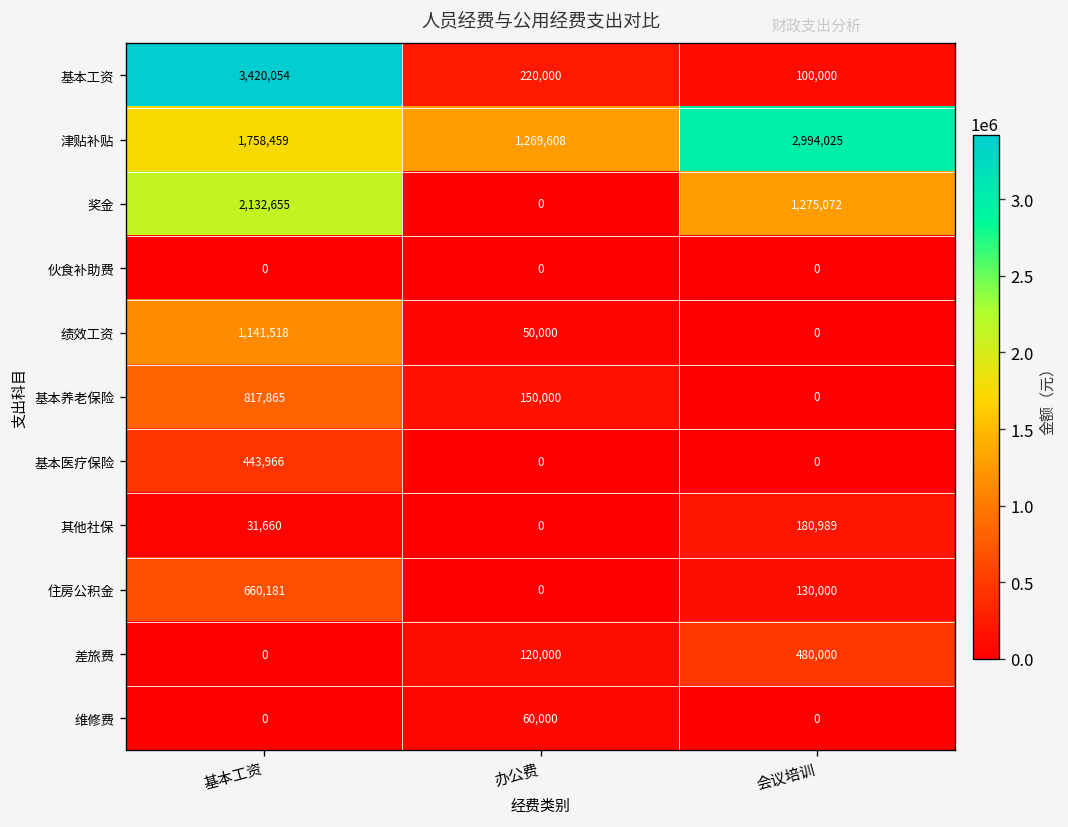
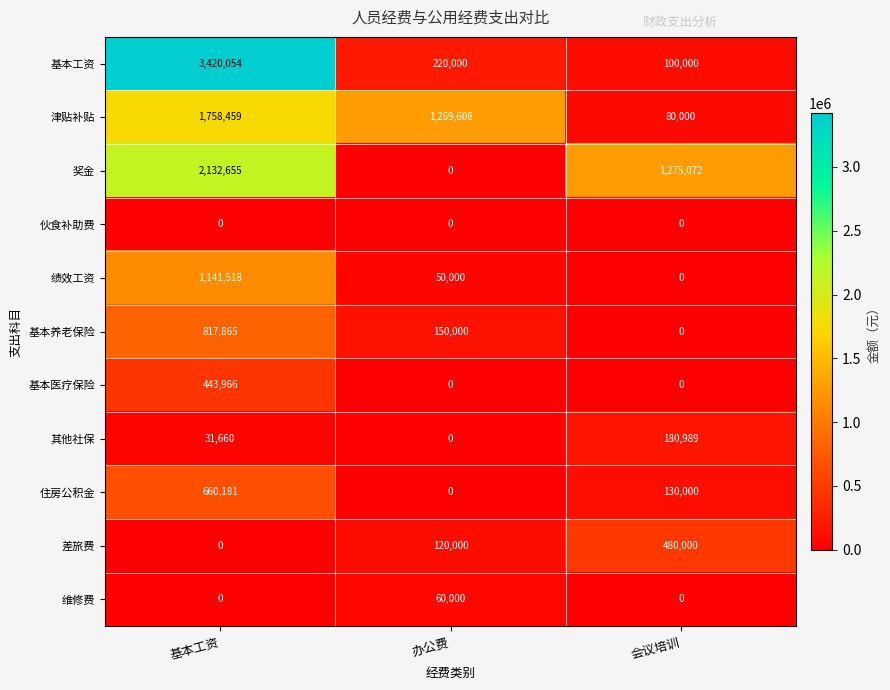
津贴补贴, 会议培训: 2,994,025 -> 80,000
